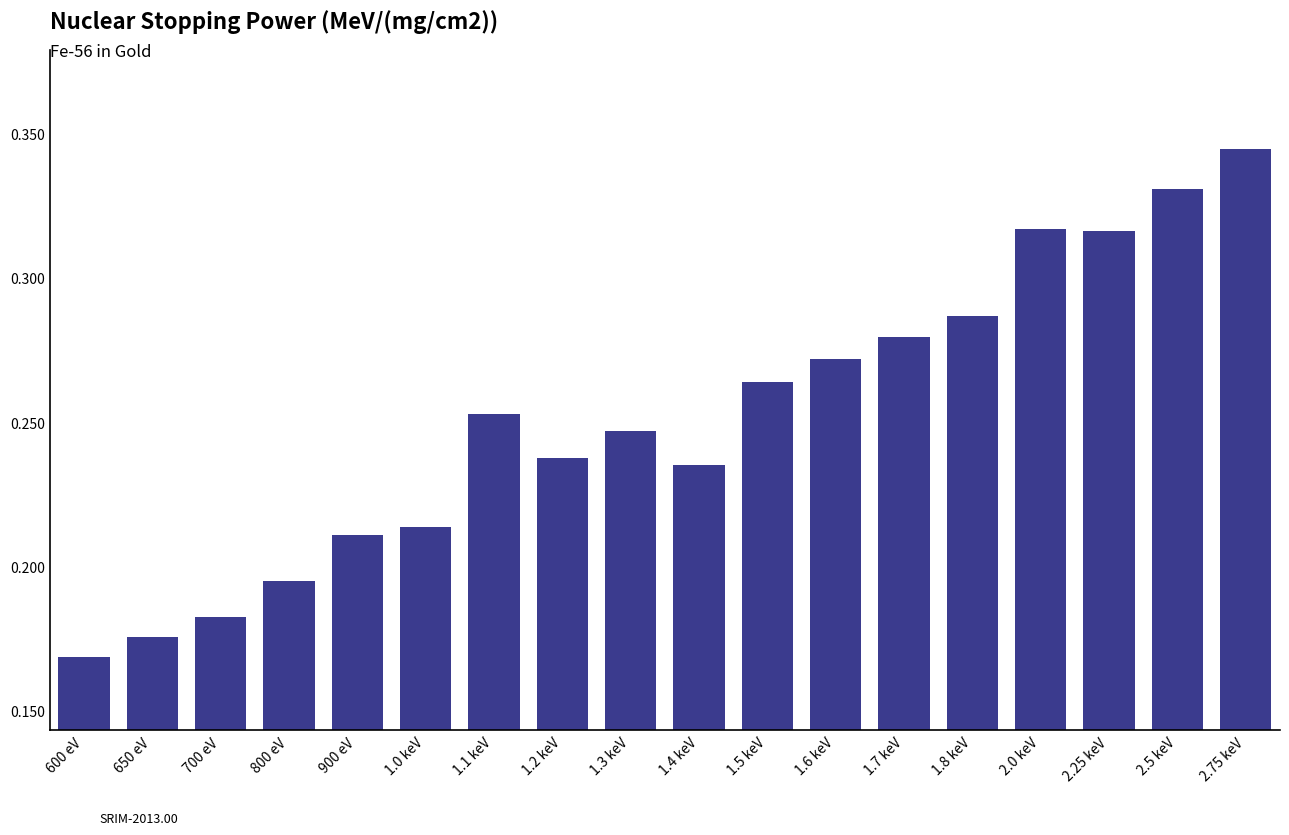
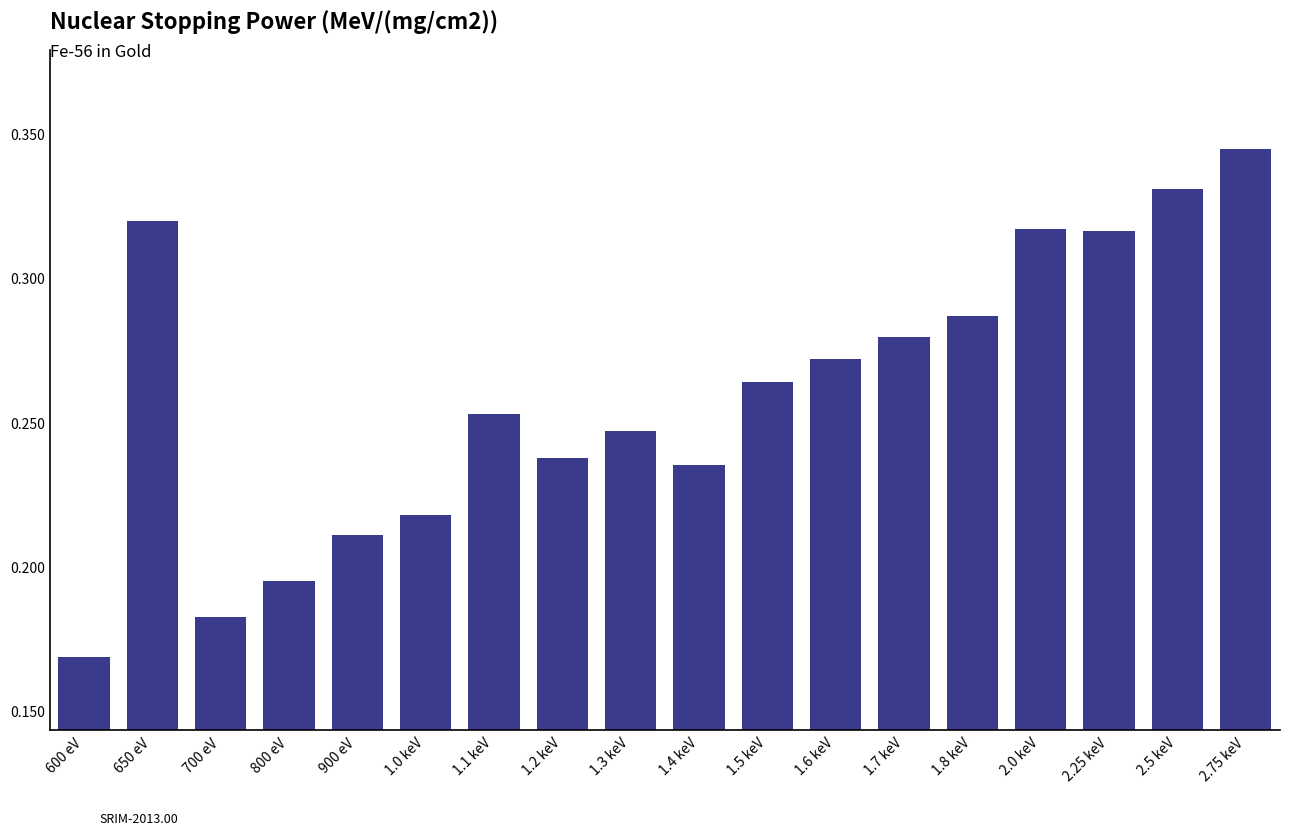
650 eV: 0.176 -> 0.320
1.0 keV: 0.214 -> 0.218
